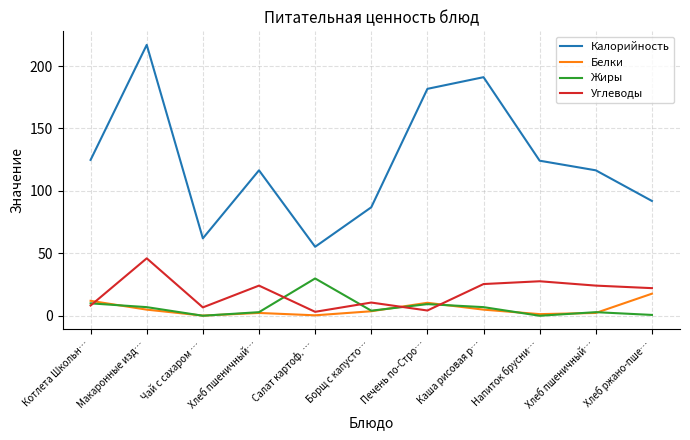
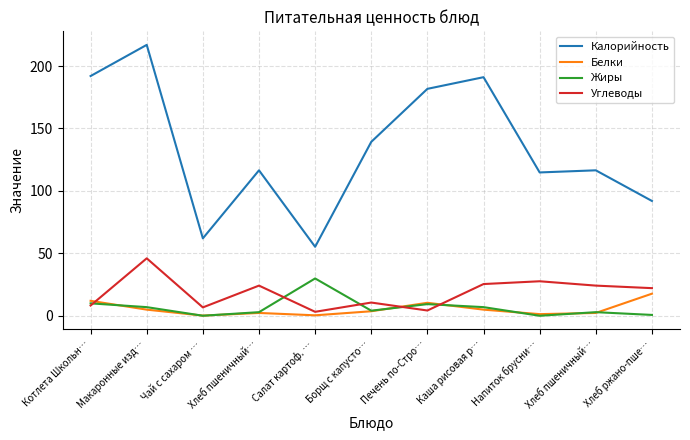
Калорийность, Котлета Школьн…: 125 -> 192
Калорийность, Борщ с капусто…: 87 -> 139
Калорийность, Напиток брусни…: 124 -> 115
